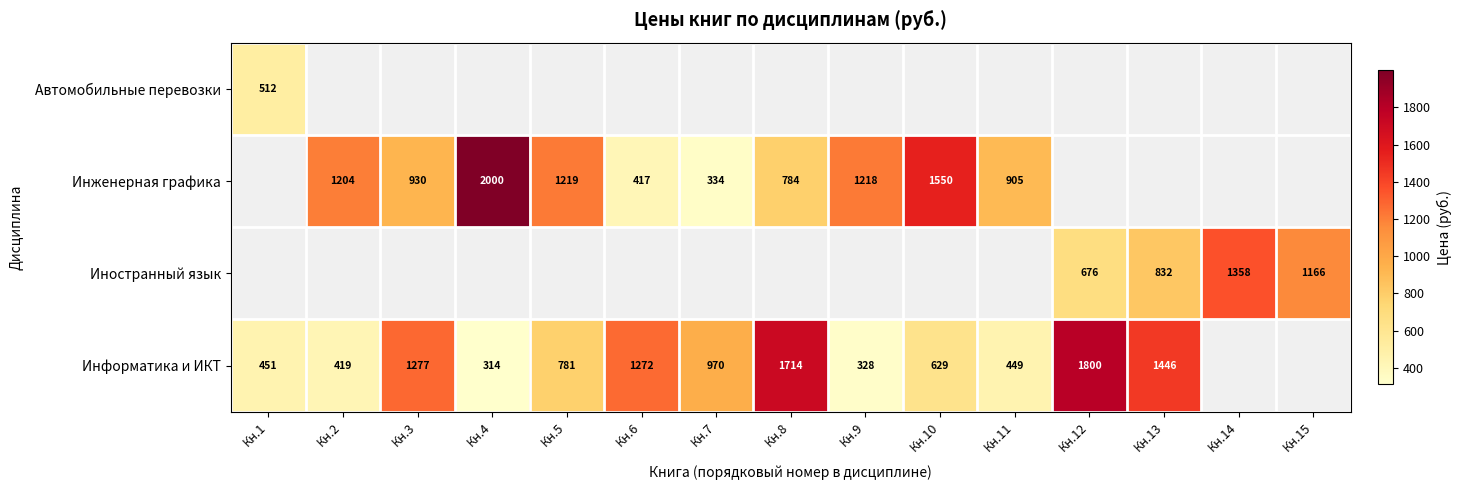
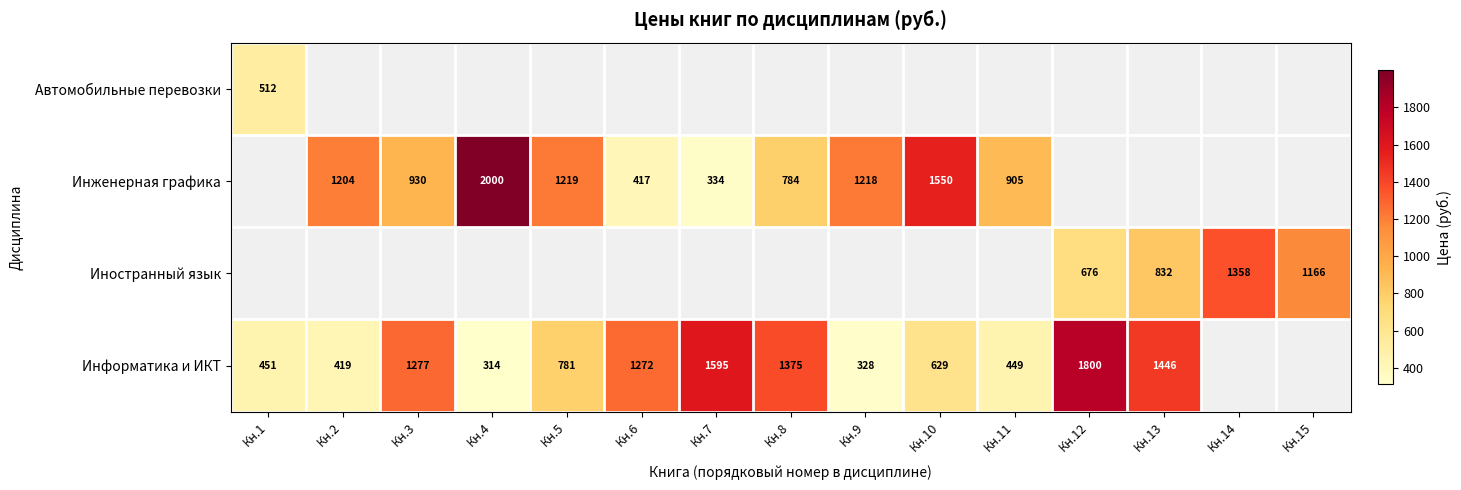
Информатика и ИКТ, Кн.7: 970 -> 1595
Информатика и ИКТ, Кн.8: 1714 -> 1375
